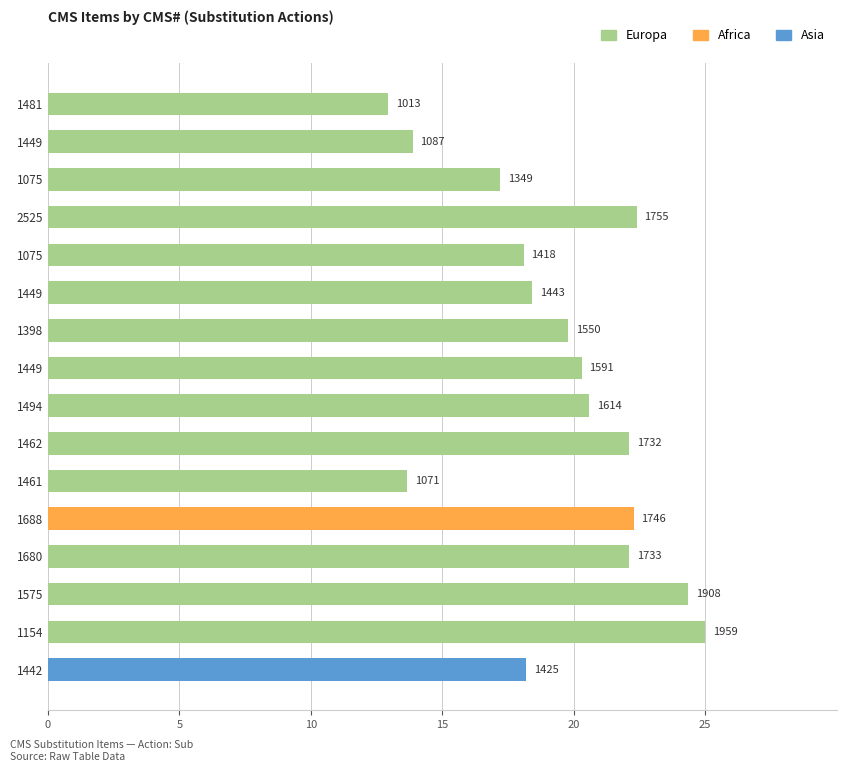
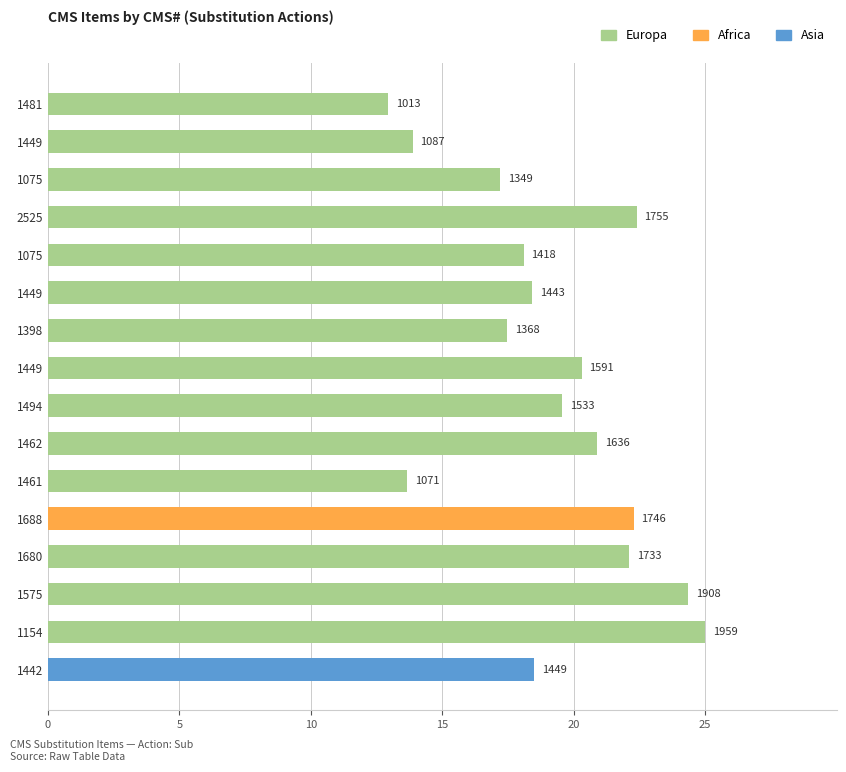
1398: 1550 -> 1368
1494: 1614 -> 1533
1462: 1732 -> 1636
1442: 1425 -> 1449
